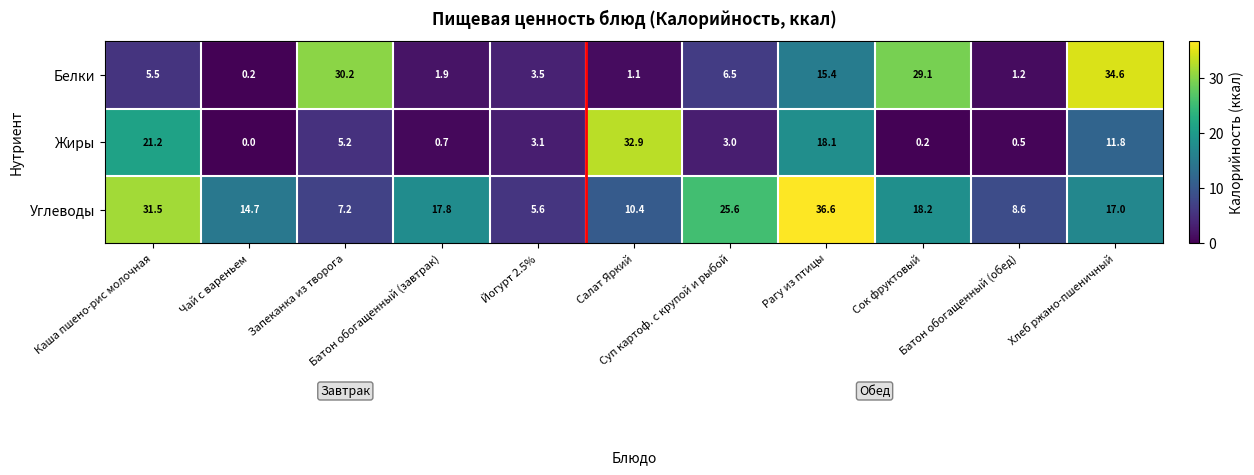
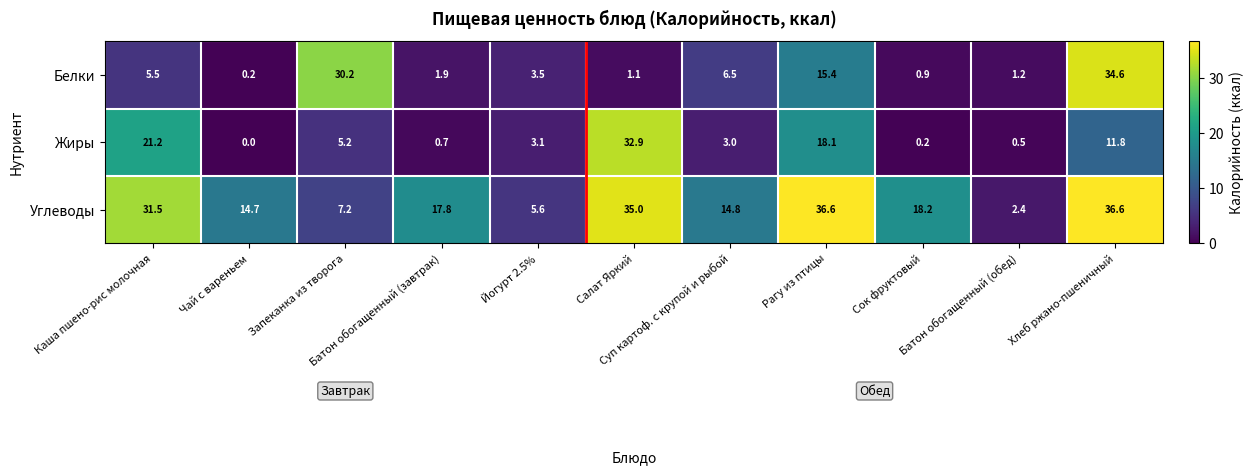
Белки, Сок фруктовый: 29.1 -> 0.9
Углеводы, Салат Яркий: 10.4 -> 35.0
Углеводы, Суп картоф. с крупой и рыбой: 25.6 -> 14.8
Углеводы, Батон обогащенный (обед): 8.6 -> 2.4
Углеводы, Хлеб ржано-пшеничный: 17.0 -> 36.6
